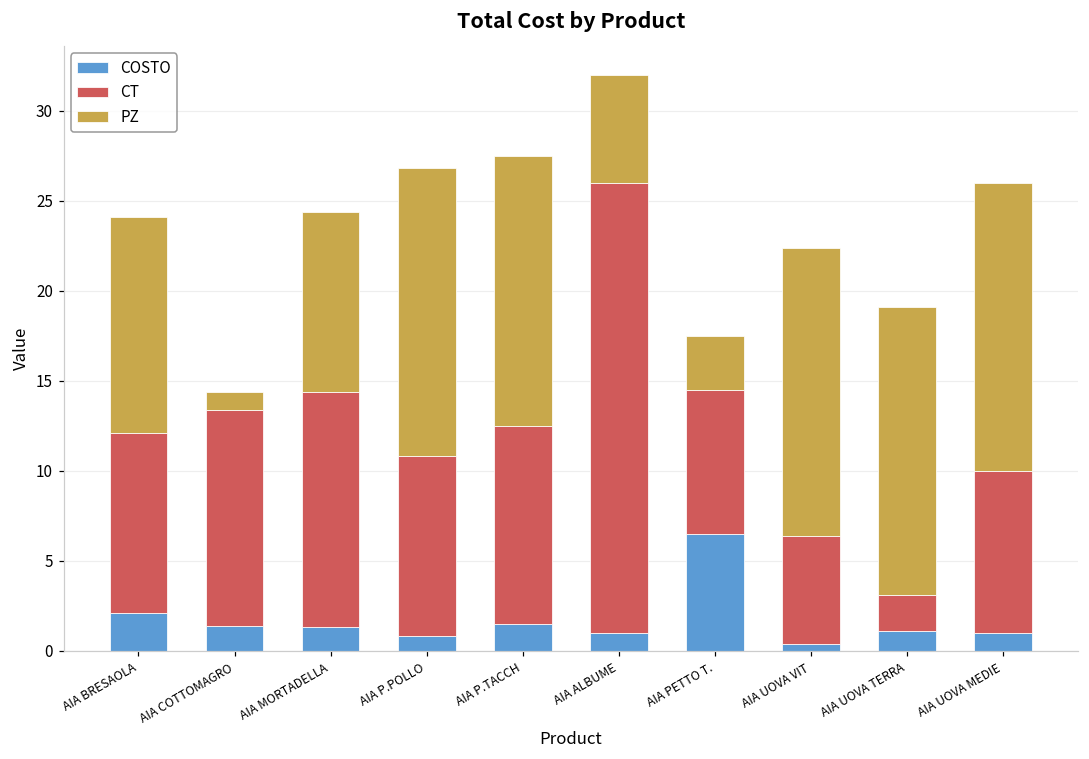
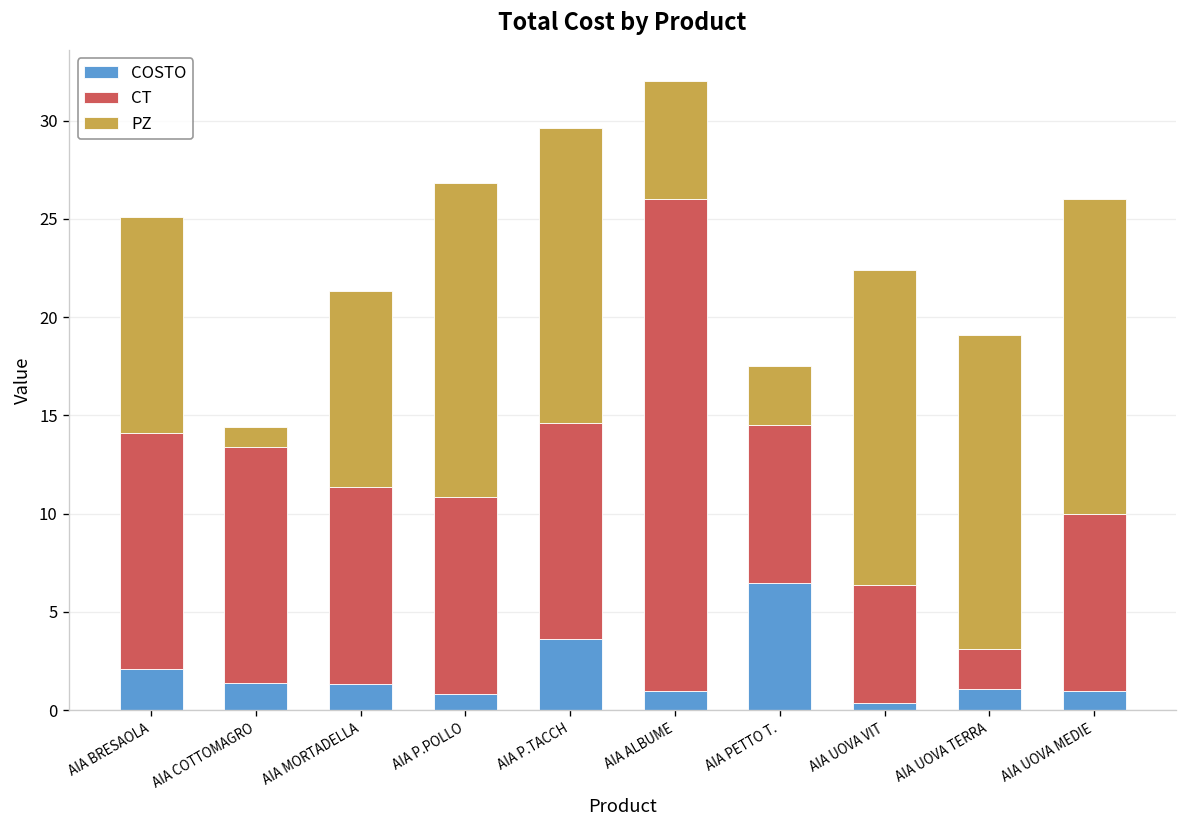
CT, AIA BRESAOLA: 10 -> 12
PZ, AIA BRESAOLA: 12 -> 11
CT, AIA MORTADELLA: 13 -> 10
COSTO, AIA P.TACCH: 1.5 -> 3.6
